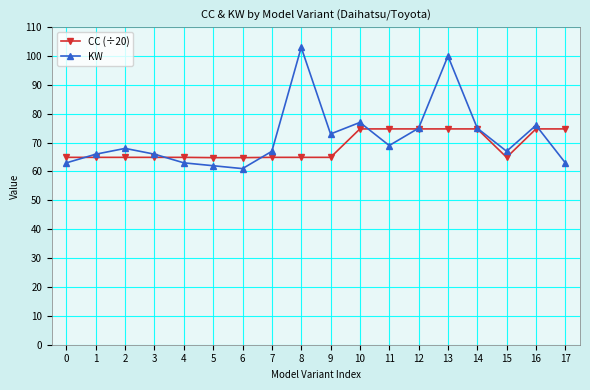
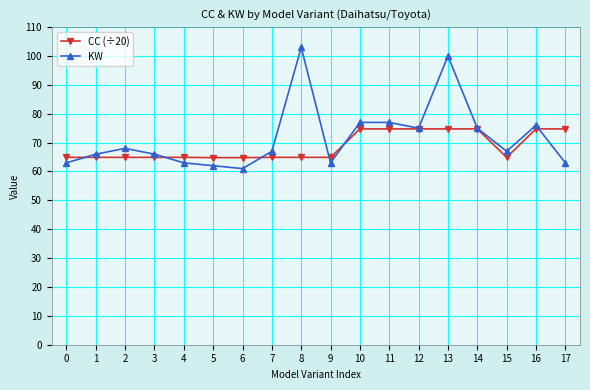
KW, 9: 73 -> 63
KW, 11: 69 -> 77
